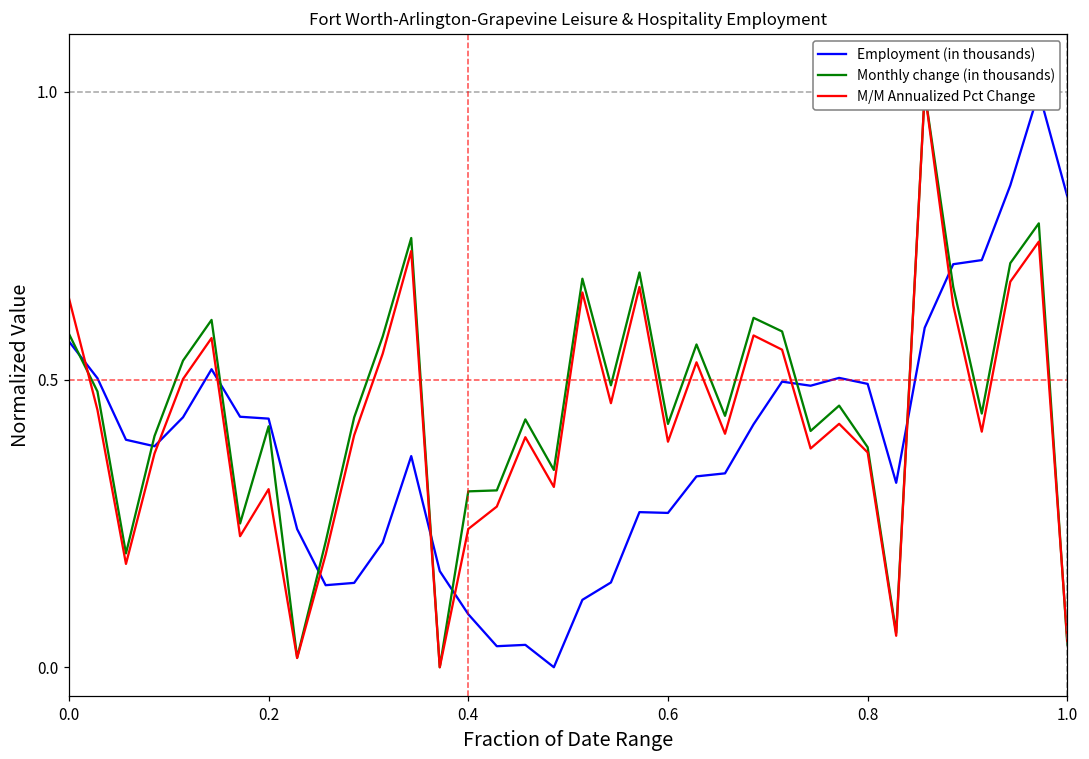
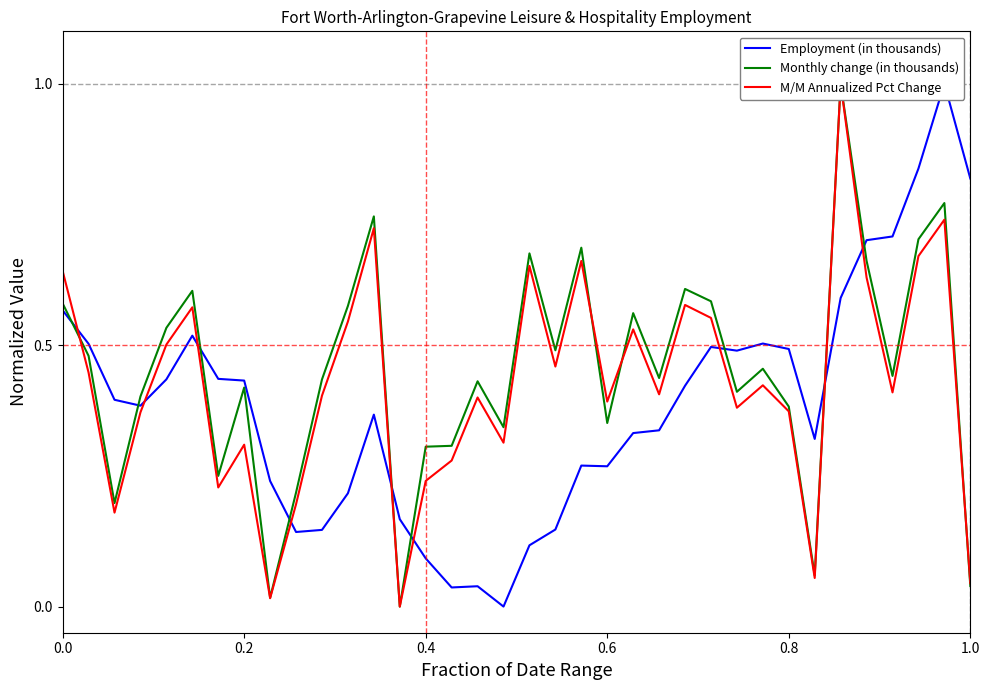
Monthly change (in thousands), 0.6: 0.42 -> 0.35
